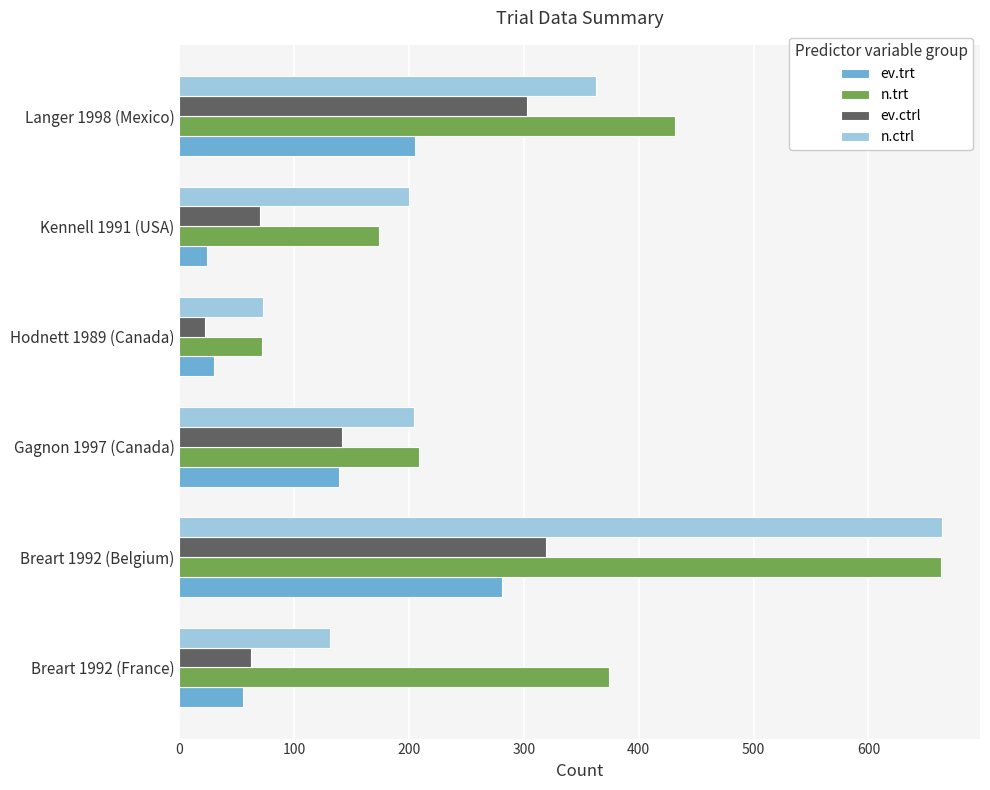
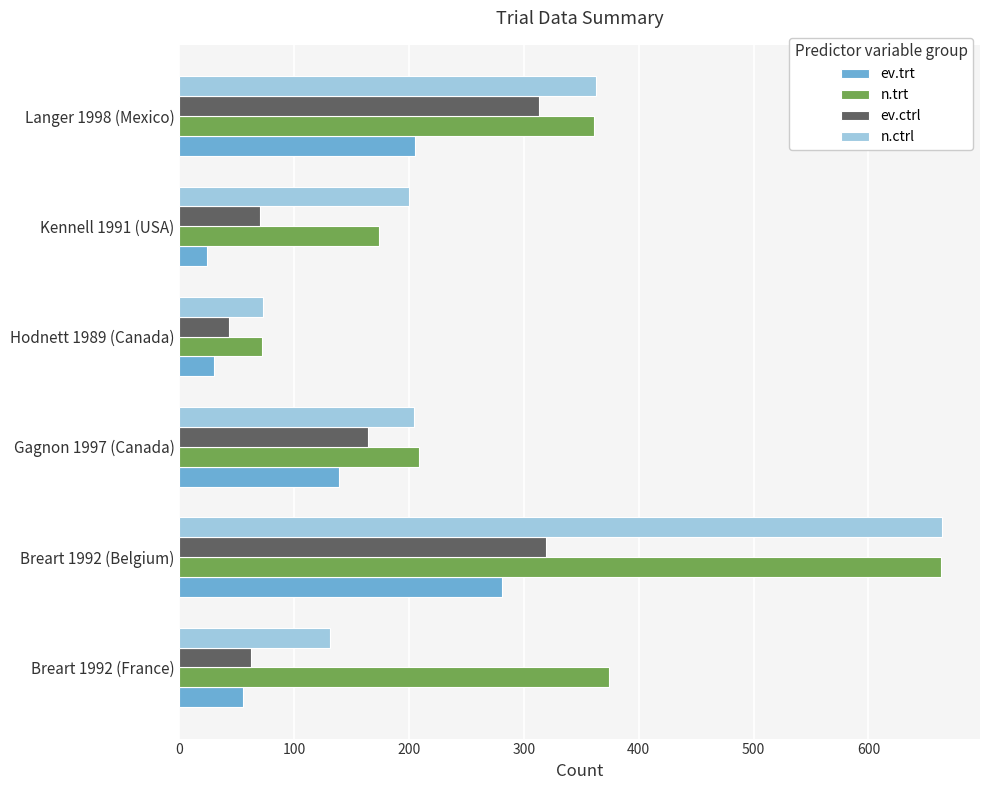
ev.ctrl, Langer 1998 (Mexico): 303 -> 313
n.trt, Langer 1998 (Mexico): 432 -> 361
ev.ctrl, Hodnett 1989 (Canada): 22 -> 43
ev.ctrl, Gagnon 1997 (Canada): 142 -> 164
